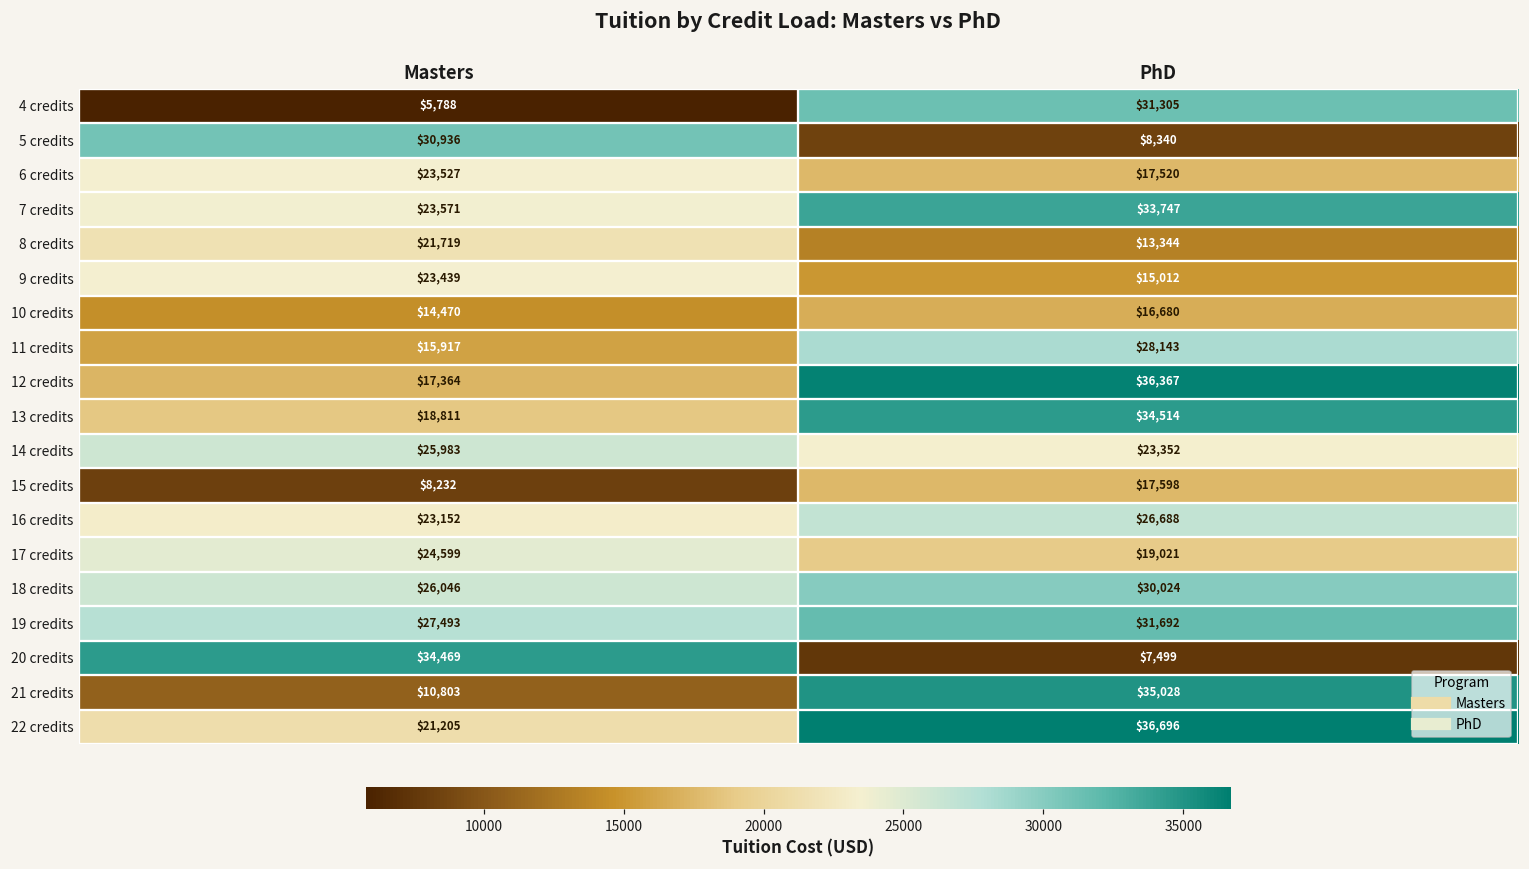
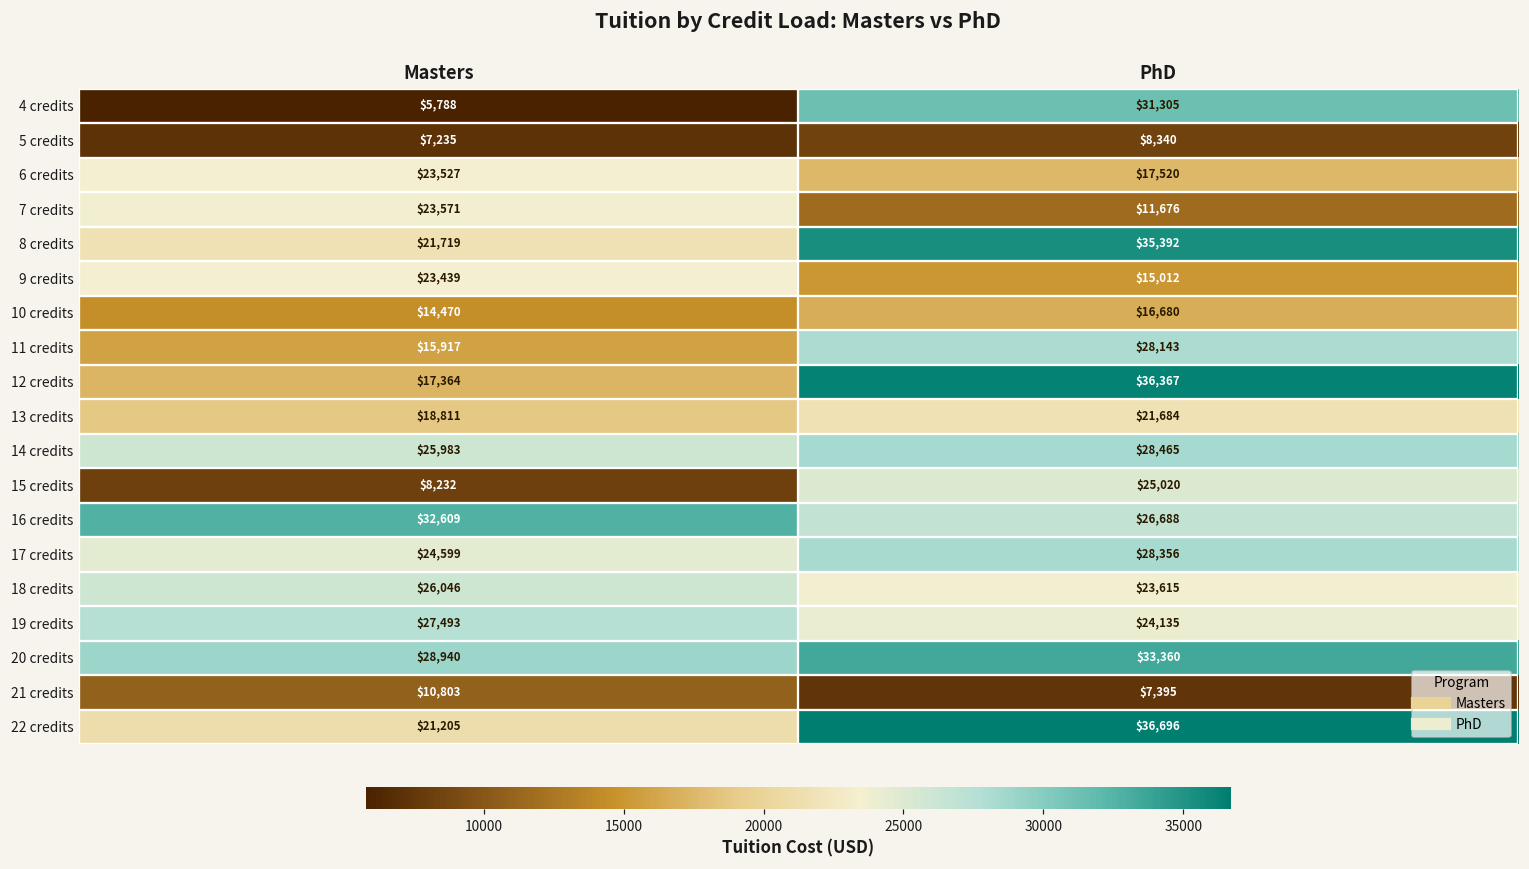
5 credits, Masters: $30,936 -> $7,235
7 credits, PhD: $33,747 -> $11,676
8 credits, PhD: $13,344 -> $35,392
13 credits, PhD: $34,514 -> $21,684
14 credits, PhD: $23,352 -> $28,465
15 credits, PhD: $17,598 -> $25,020
16 credits, Masters: $23,152 -> $32,609
17 credits, PhD: $19,021 -> $28,356
18 credits, PhD: $30,024 -> $23,615
19 credits, PhD: $31,692 -> $24,135
20 credits, Masters: $34,469 -> $28,940
20 credits, PhD: $7,499 -> $33,360
21 credits, PhD: $35,028 -> $7,395
